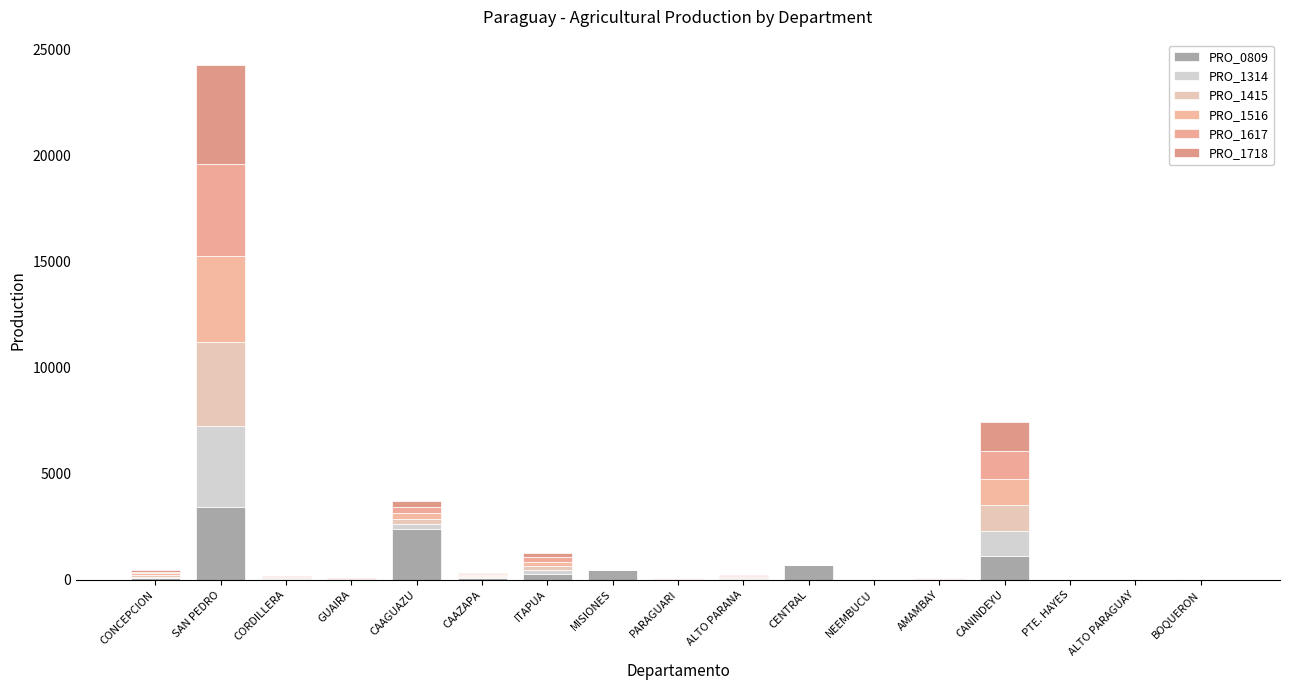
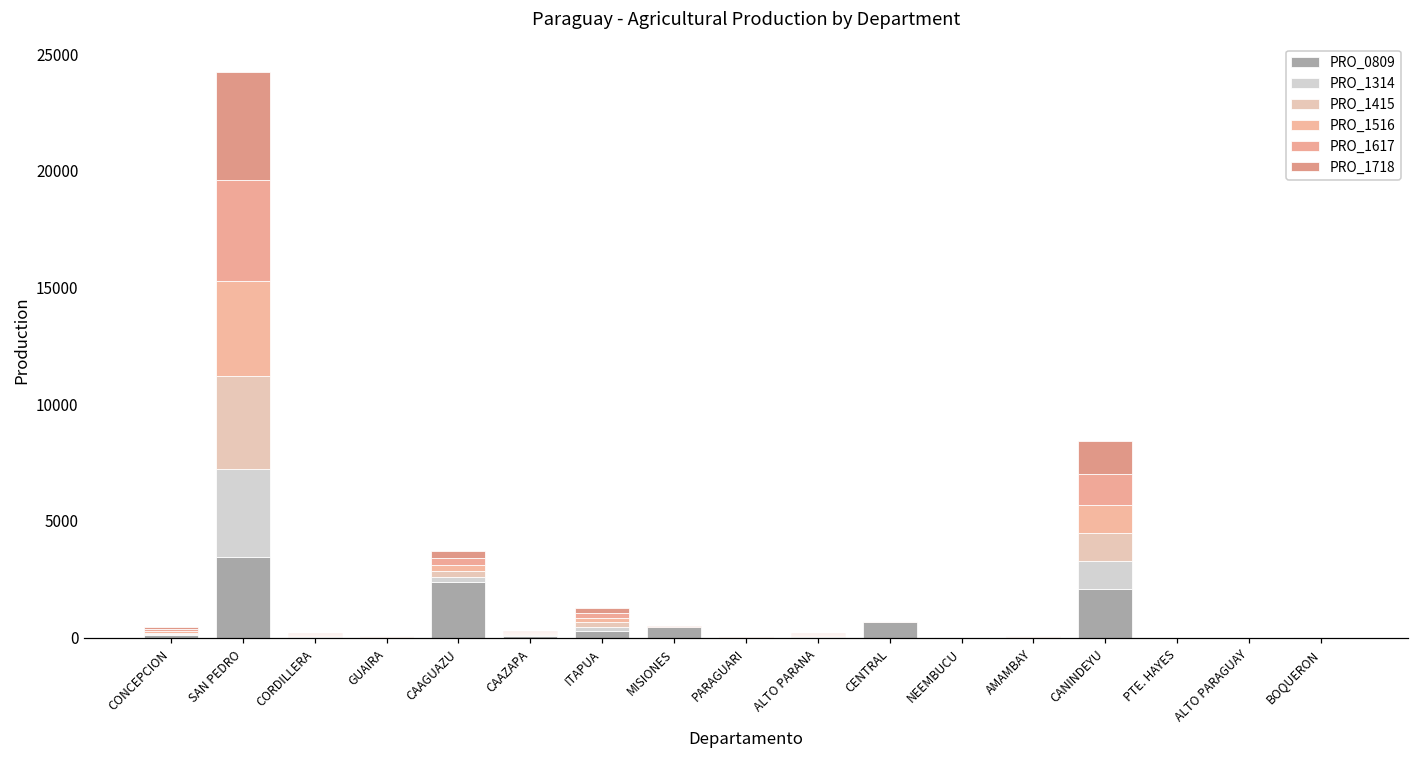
PRO_0809, CANINDEYU: 1100 -> 2100
